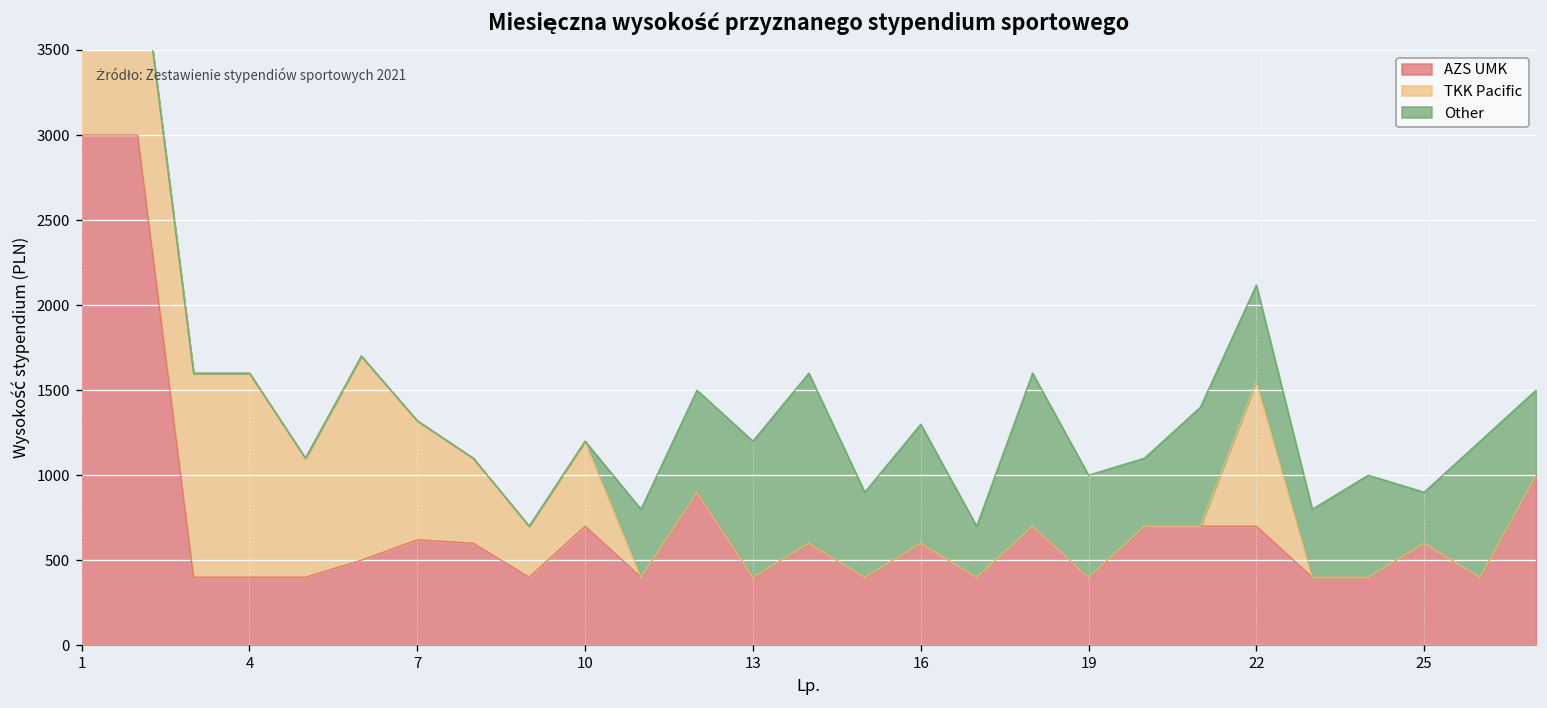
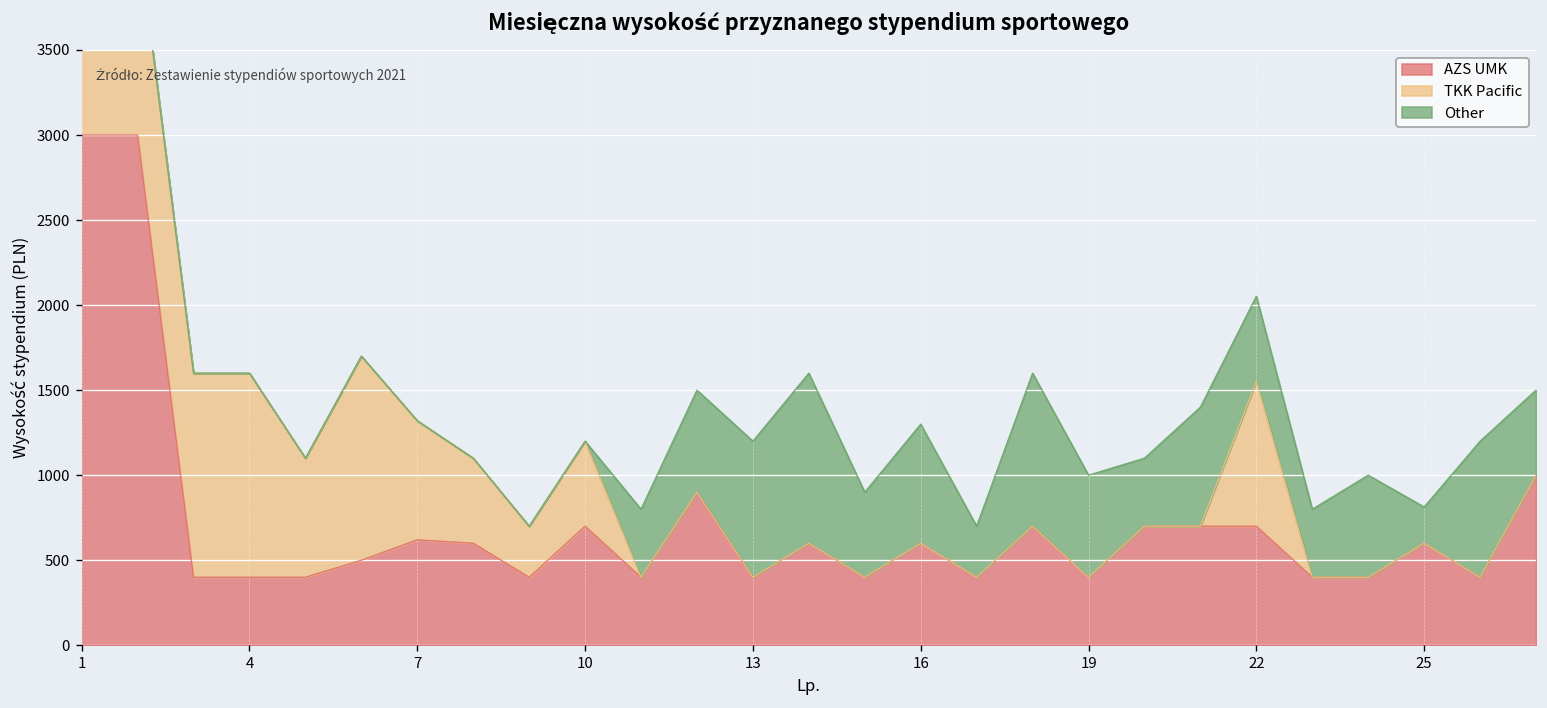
Other, 22: 570 -> 500
Other, 25: 300 -> 210
